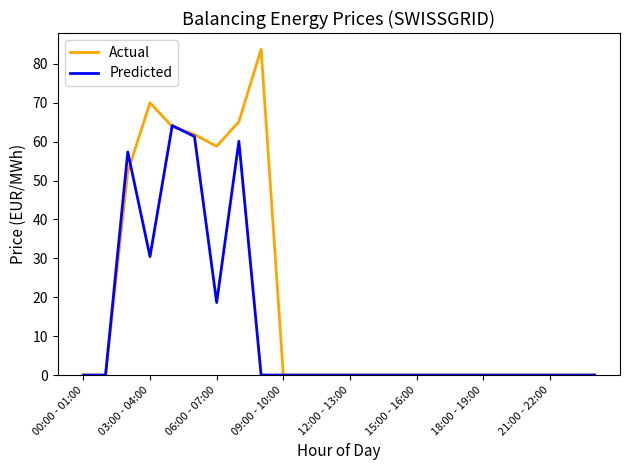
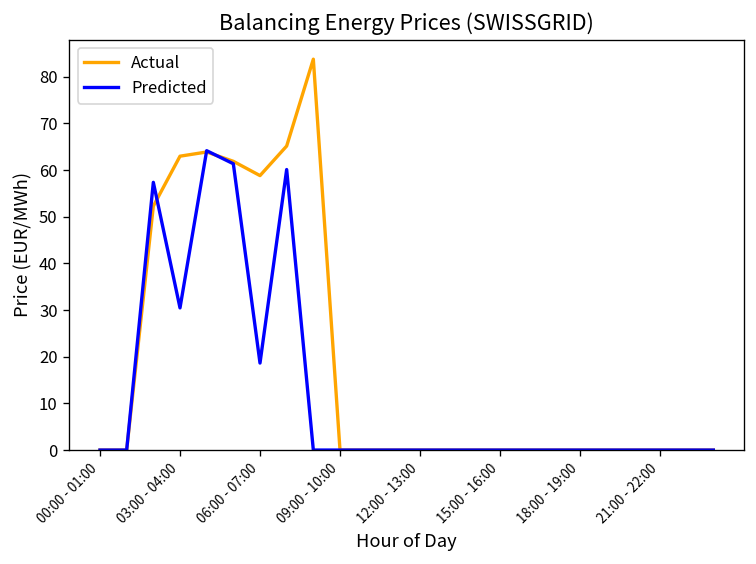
Actual, 03:00 - 04:00: 70 -> 63
